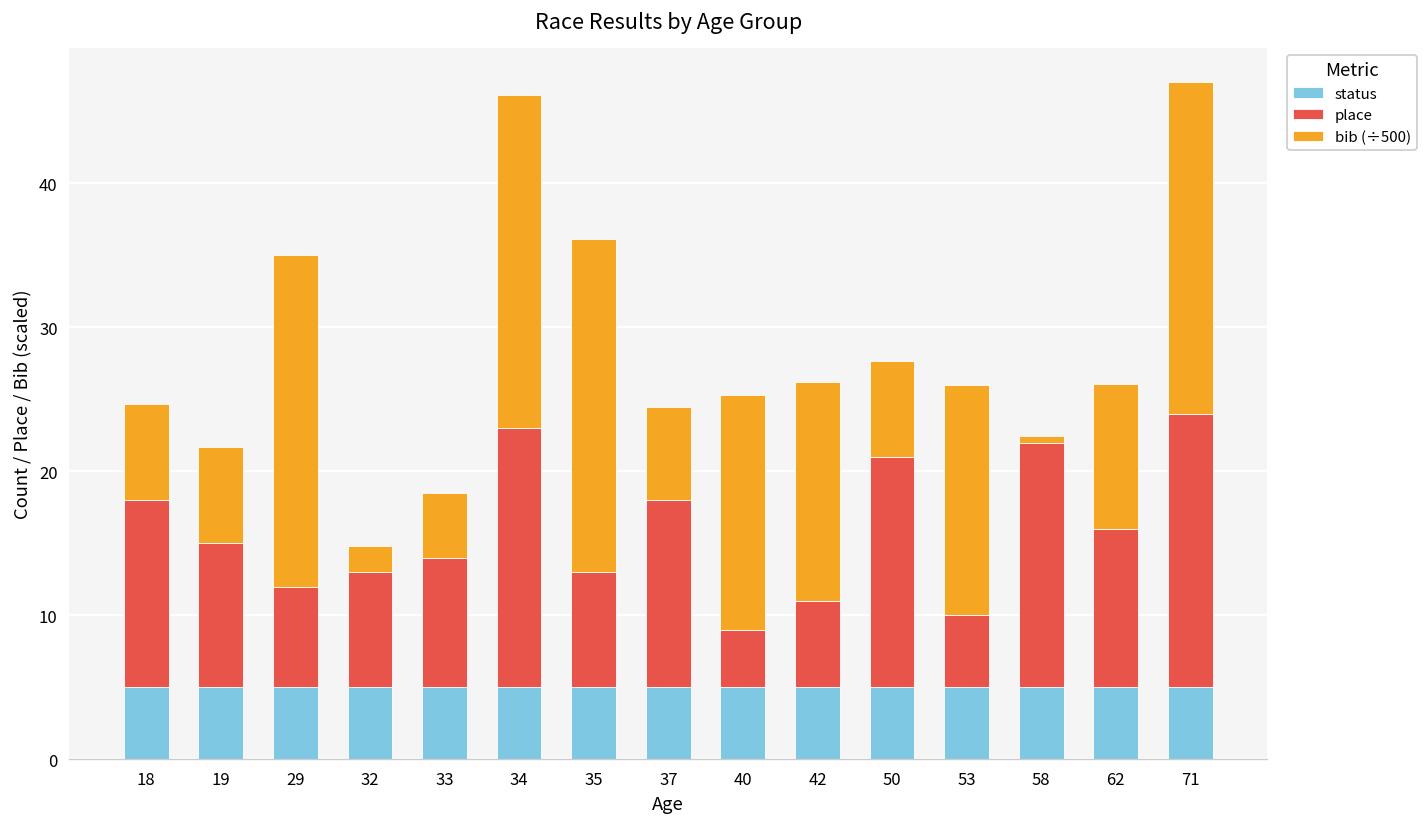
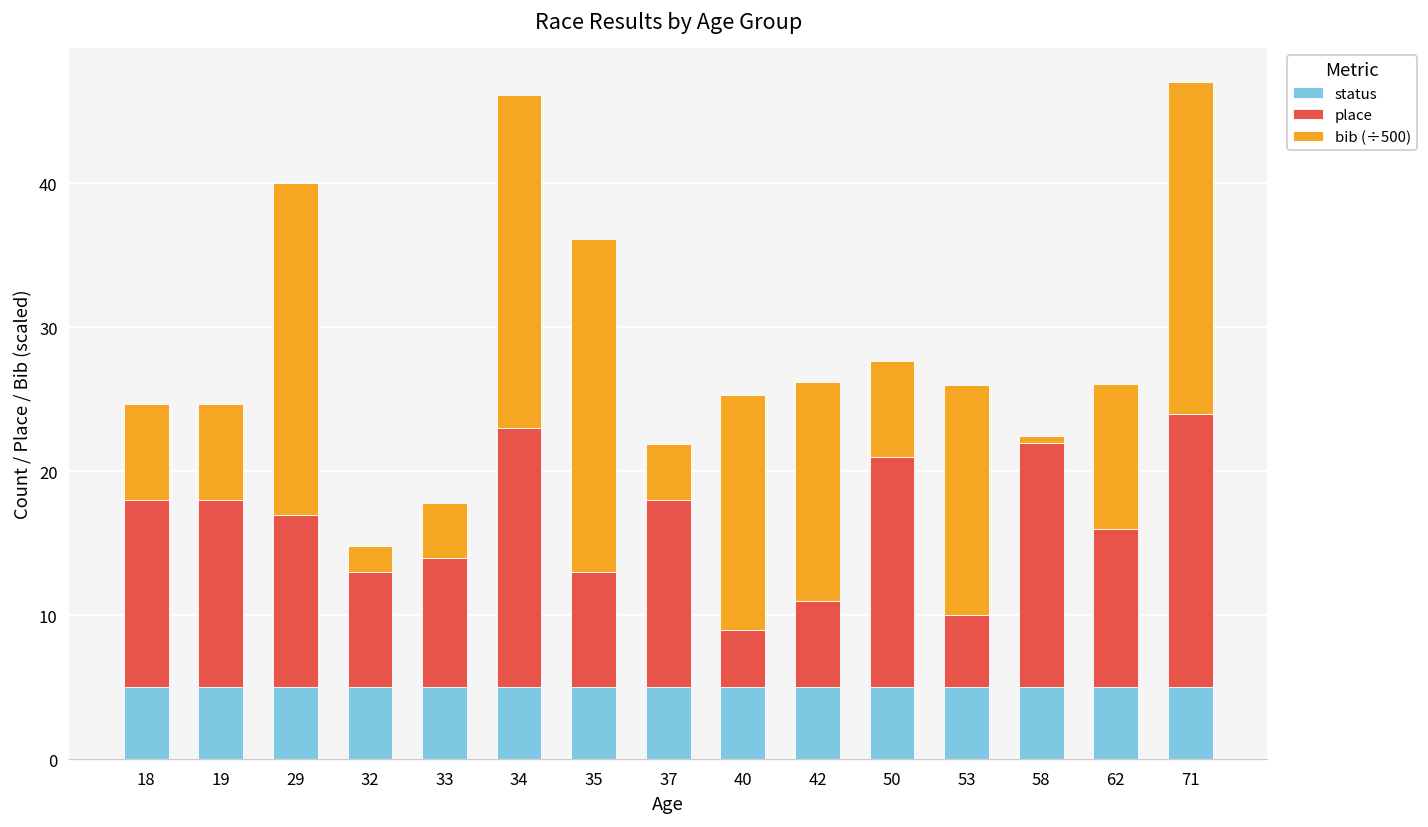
place, 19: 10 -> 13
place, 29: 7 -> 12
bib (÷500), 33: 4.5 -> 3.8
bib (÷500), 37: 6.4 -> 3.9
